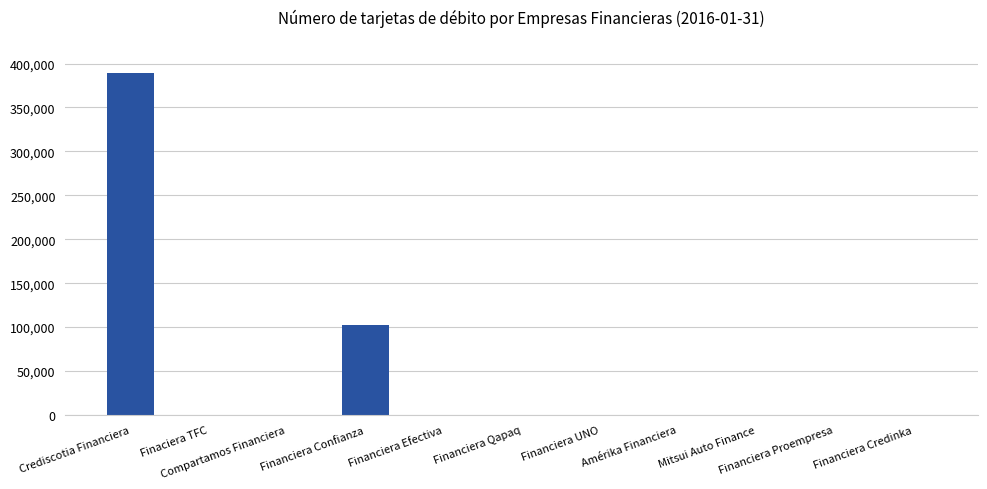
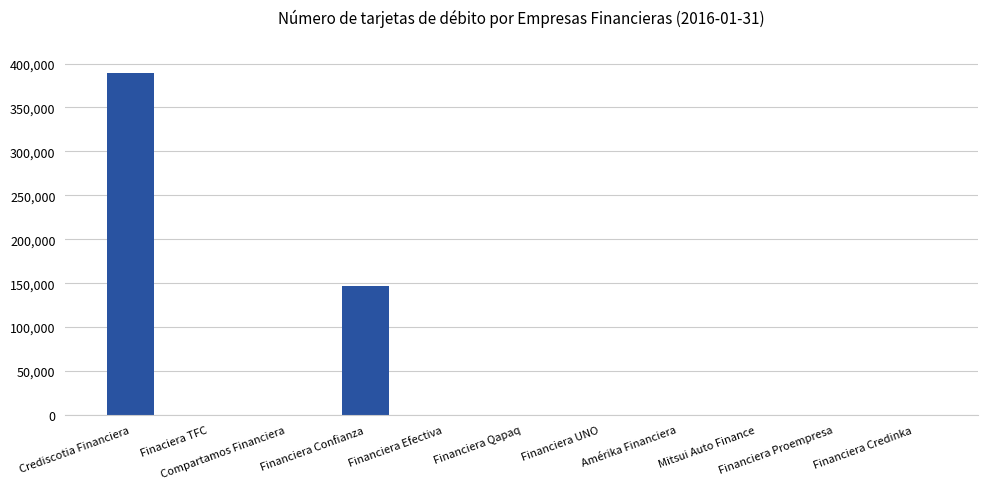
Financiera Confianza: 100,000 -> 150,000
